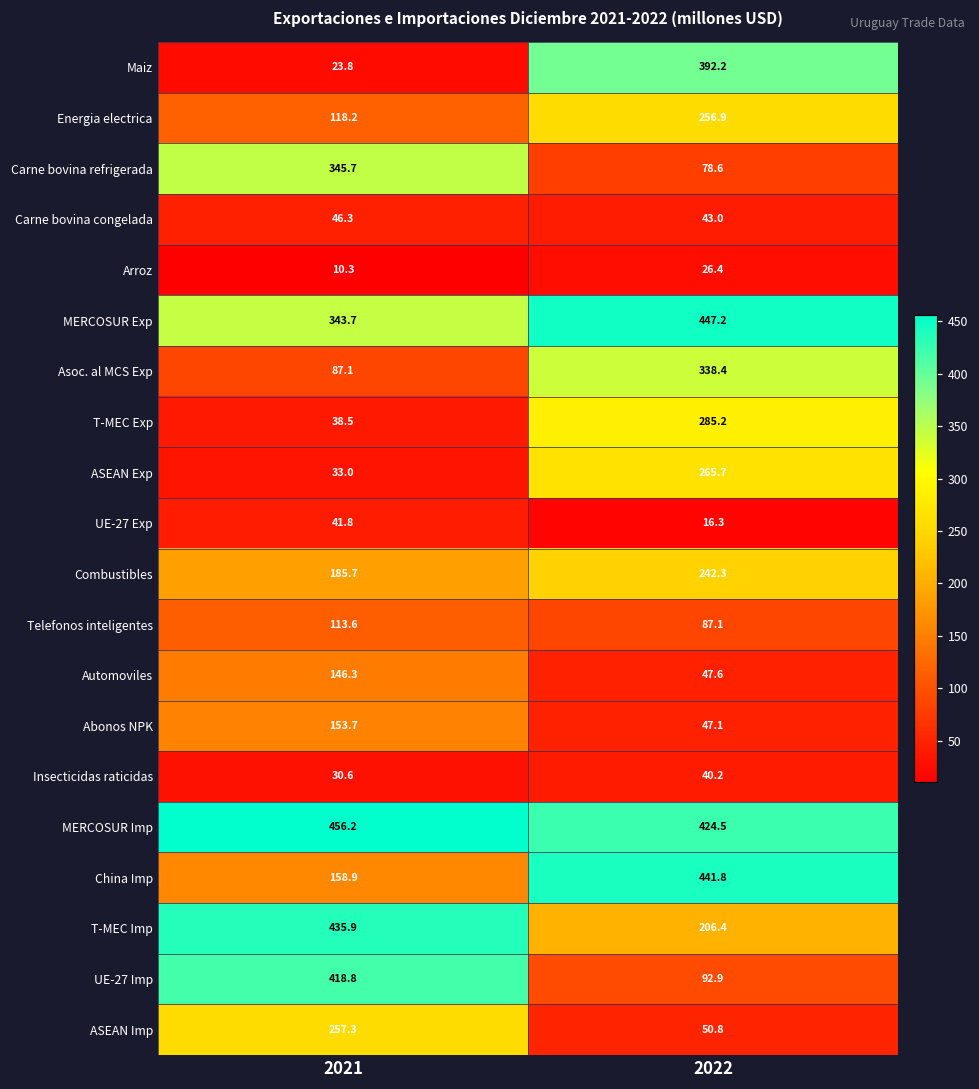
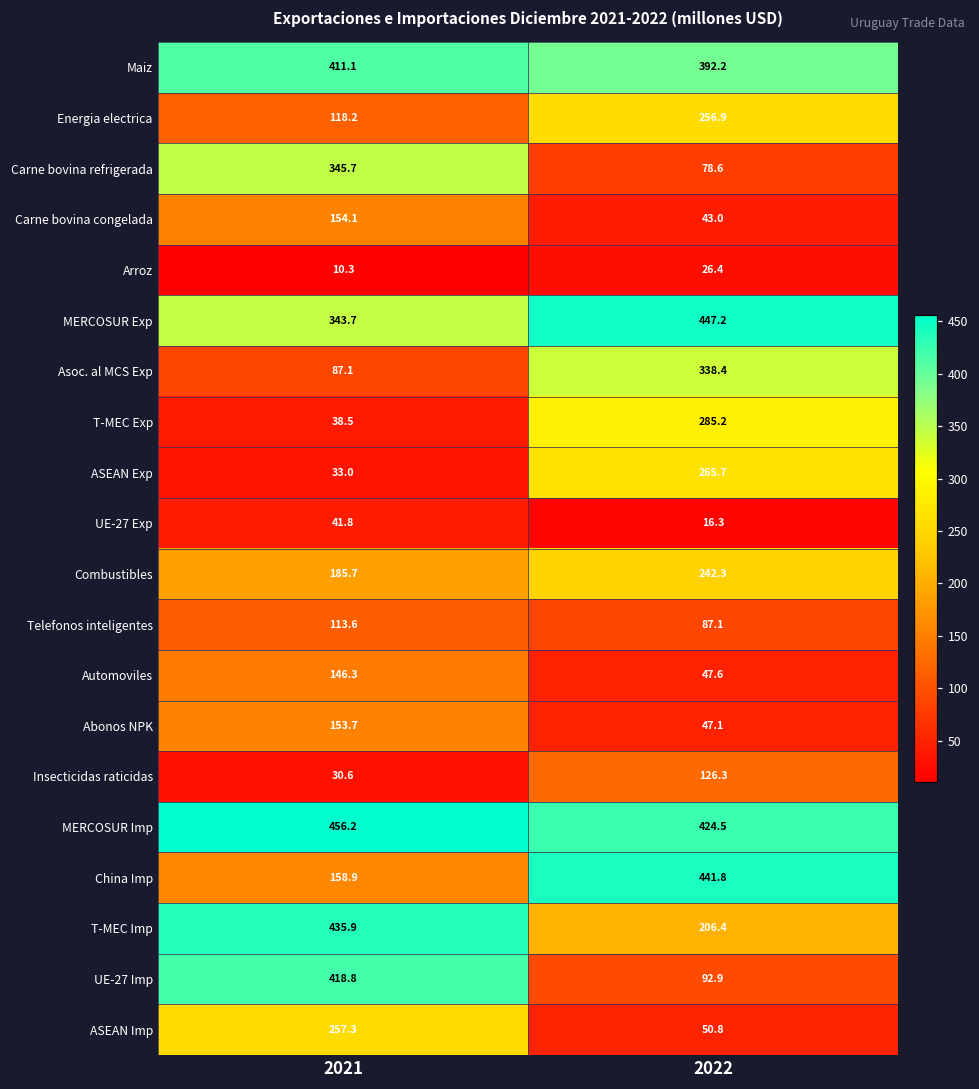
Maiz, 2021: 23.8 -> 411.1
Carne bovina congelada, 2021: 46.3 -> 154.1
Insecticidas raticidas, 2022: 40.2 -> 126.3
